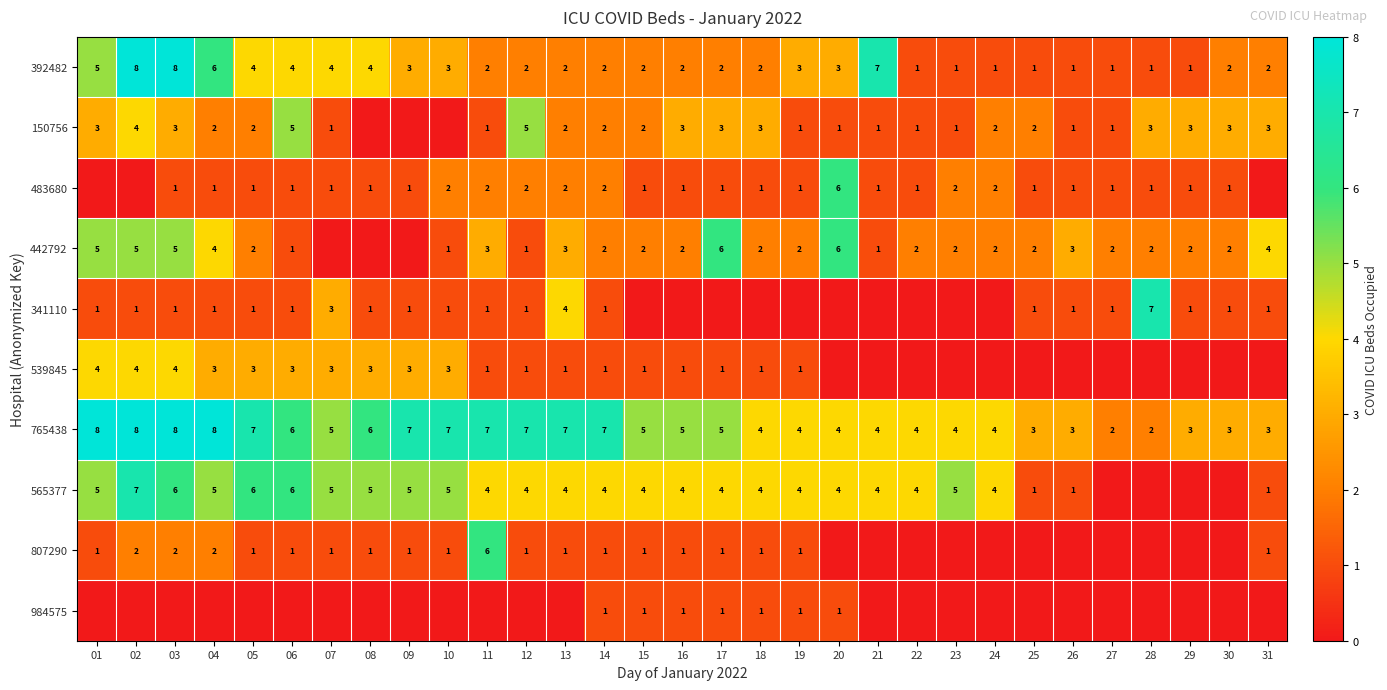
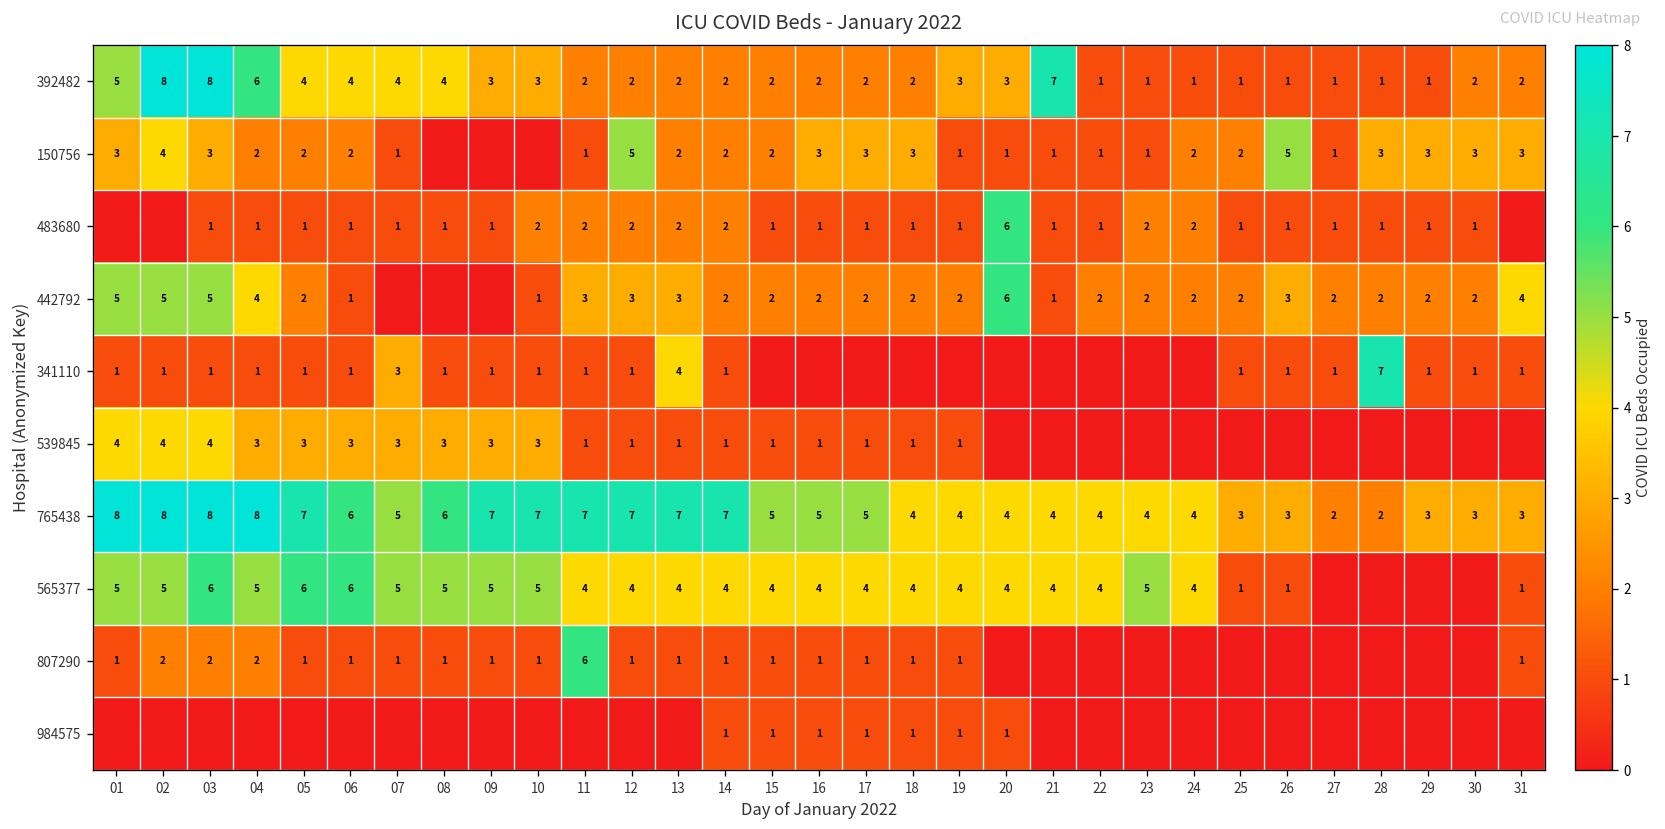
150756, 06: 5 -> 2
150756, 26: 1 -> 5
442792, 12: 1 -> 3
442792, 17: 6 -> 2
565377, 02: 7 -> 5
